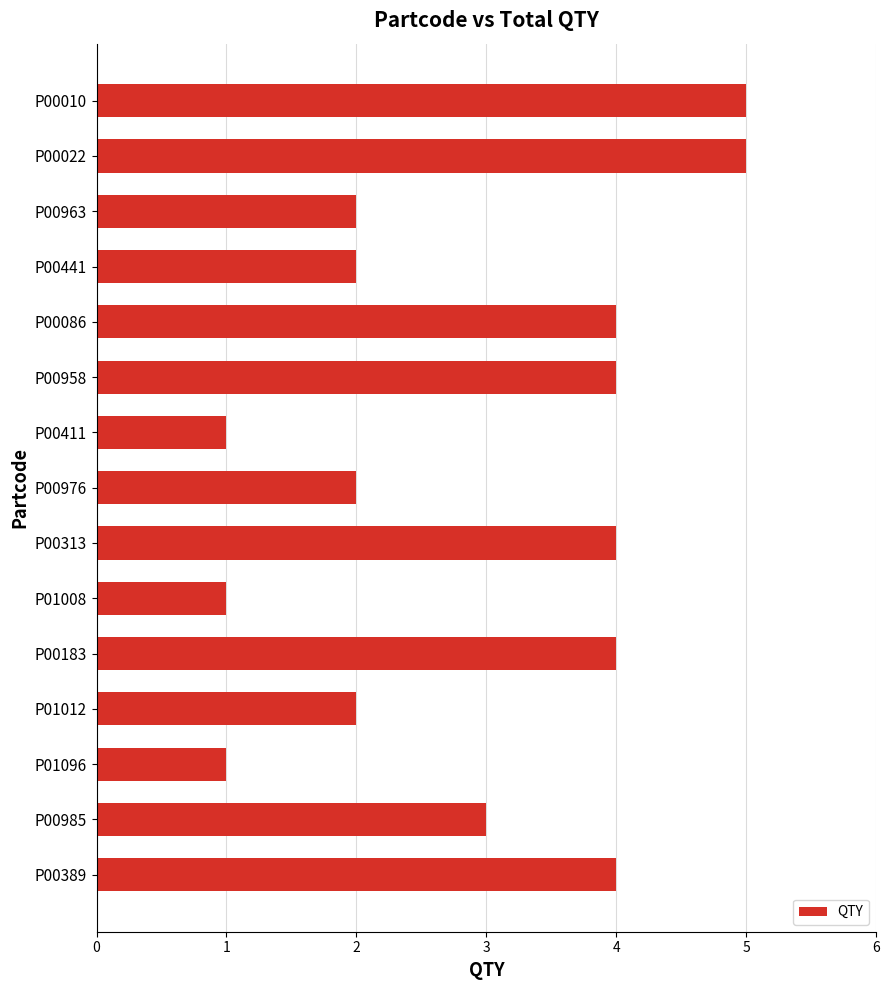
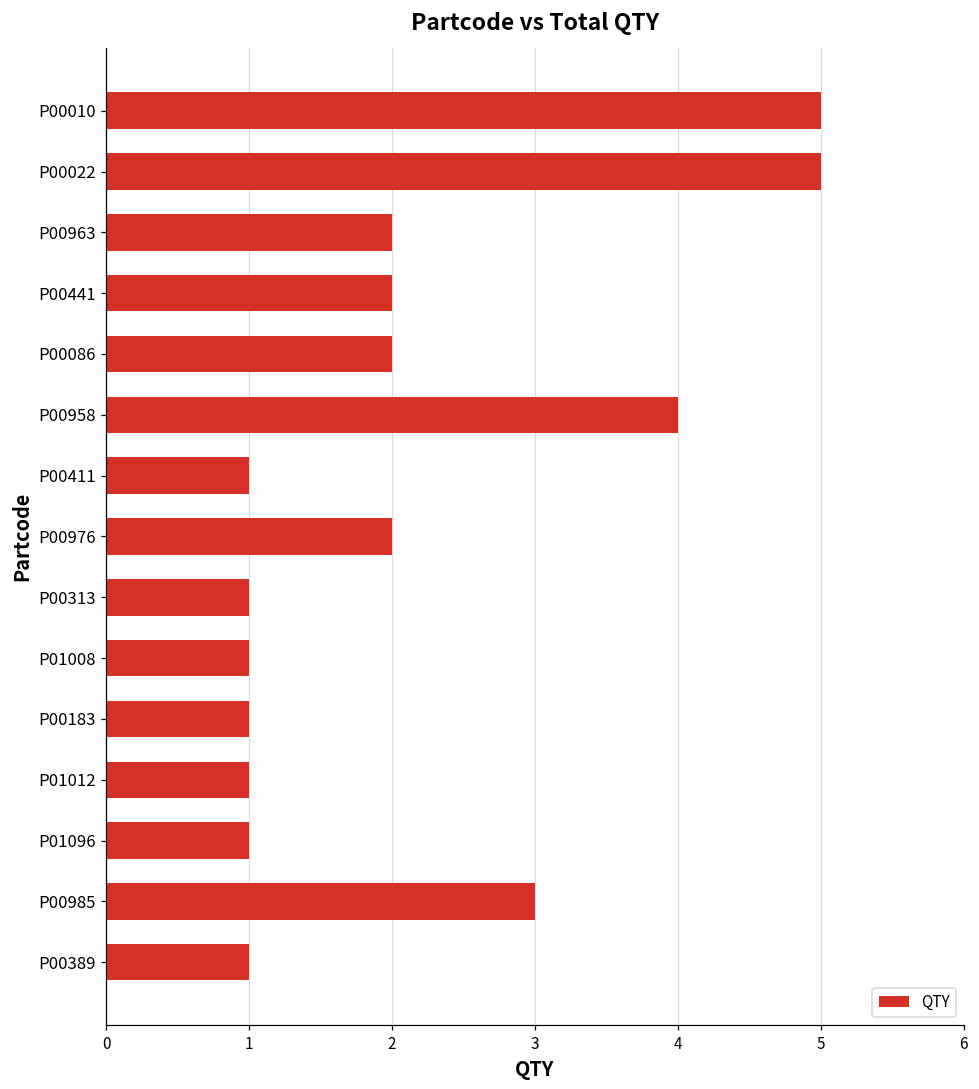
P00086: 4 -> 2
P00313: 4 -> 1
P00183: 4 -> 1
P01012: 2 -> 1
P00389: 4 -> 1
